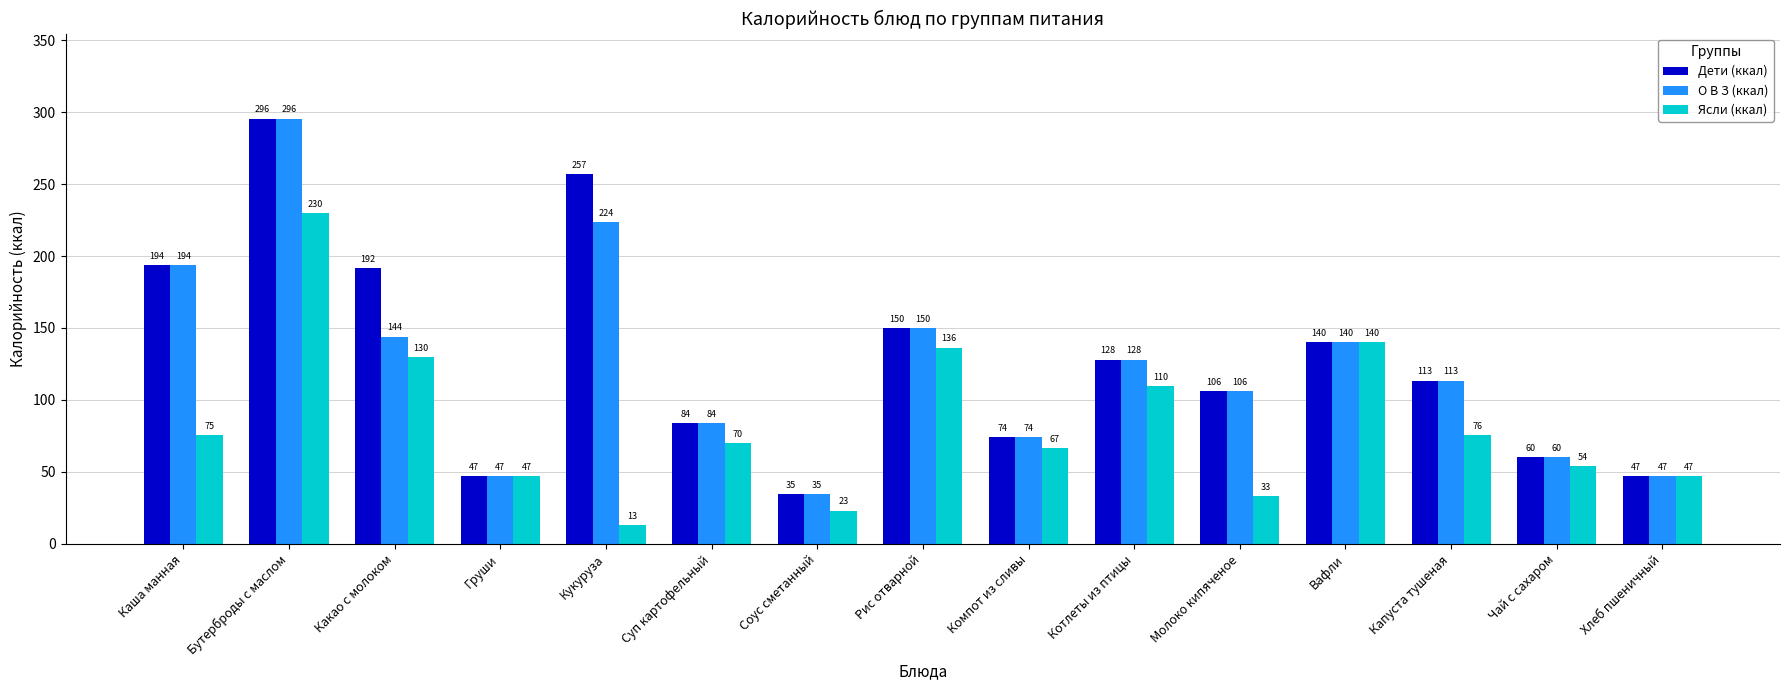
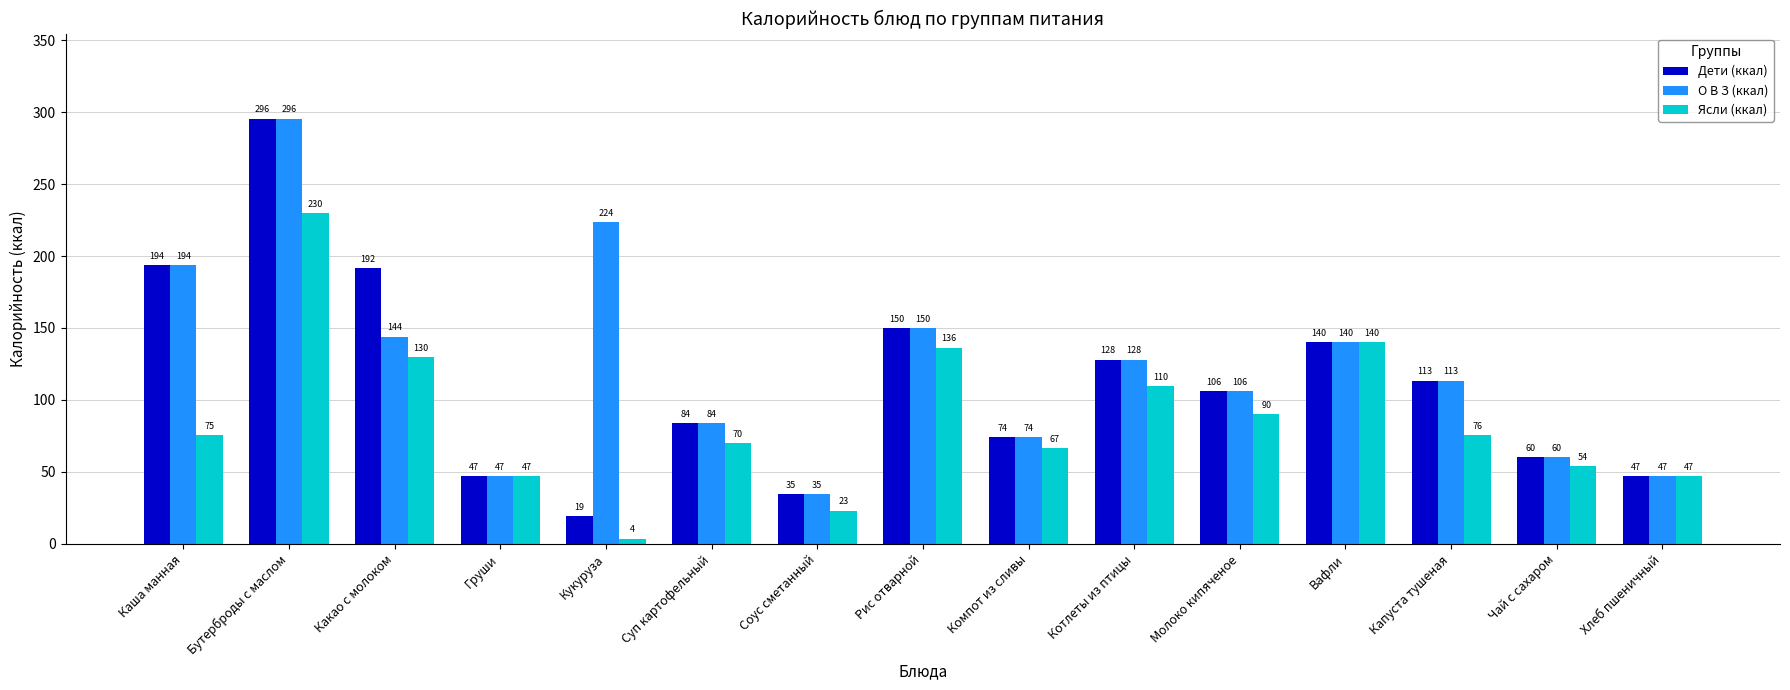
Дети (ккал), Кукуруза: 257 -> 19
Ясли (ккал), Кукуруза: 13 -> 4
Ясли (ккал), Молоко кипяченое: 33 -> 90
